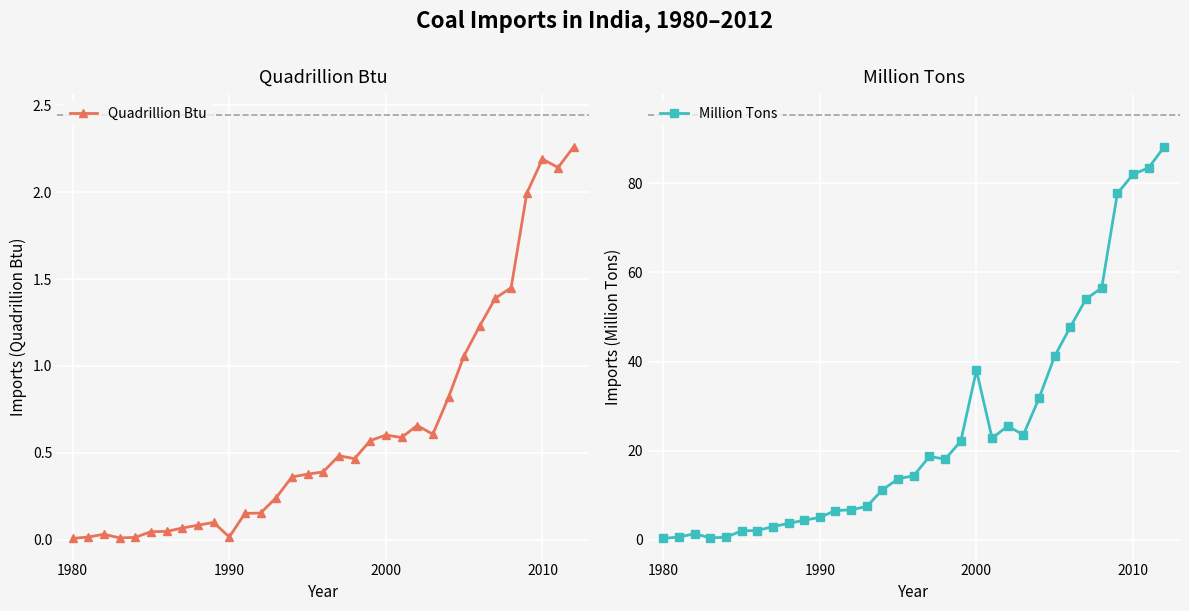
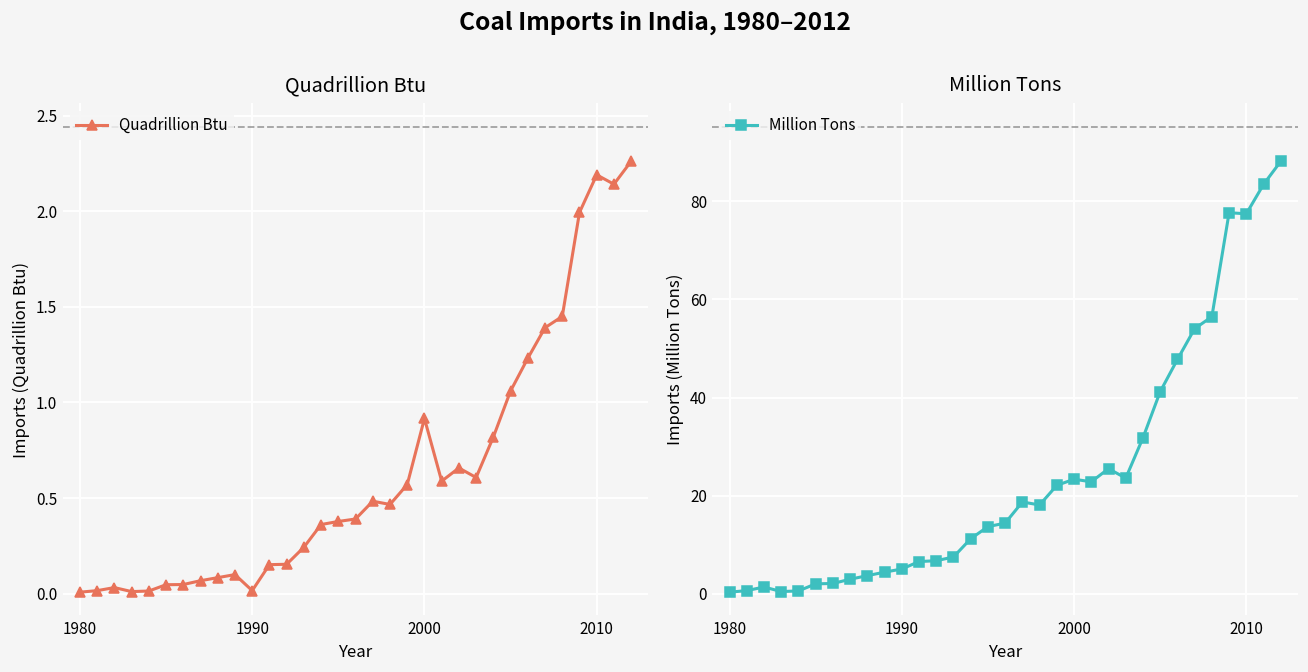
Quadrillion Btu, 2000: 0.60 -> 0.92
Million Tons, 2000: 38 -> 23
Million Tons, 2010: 82 -> 77
